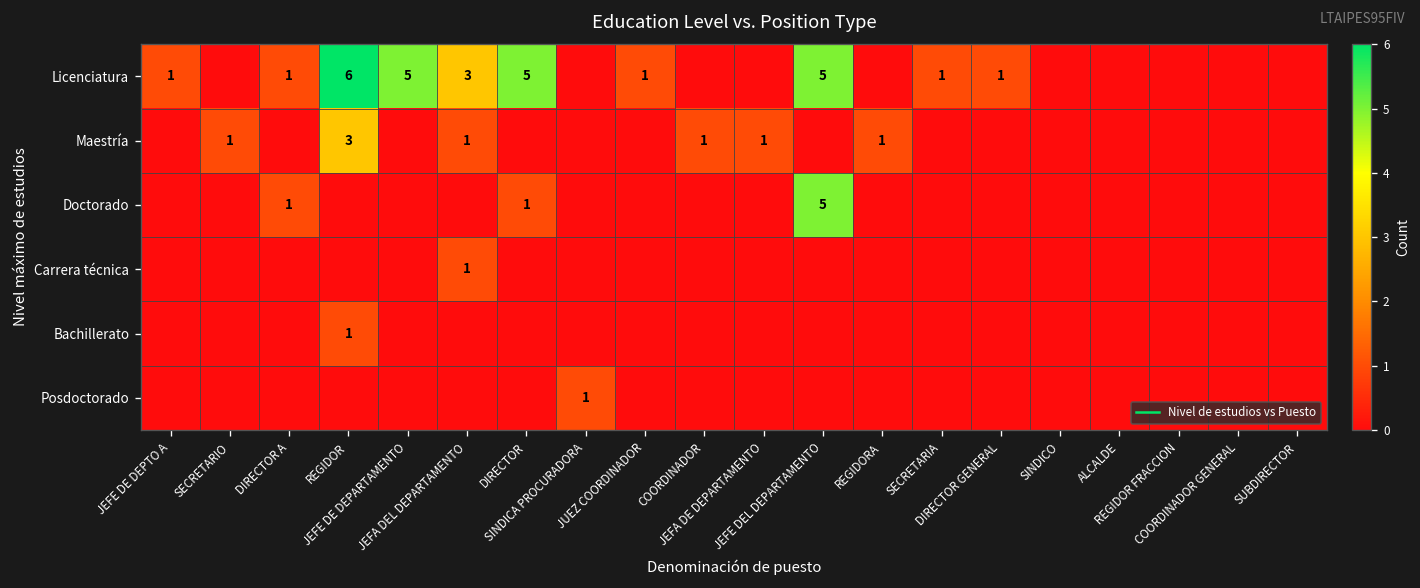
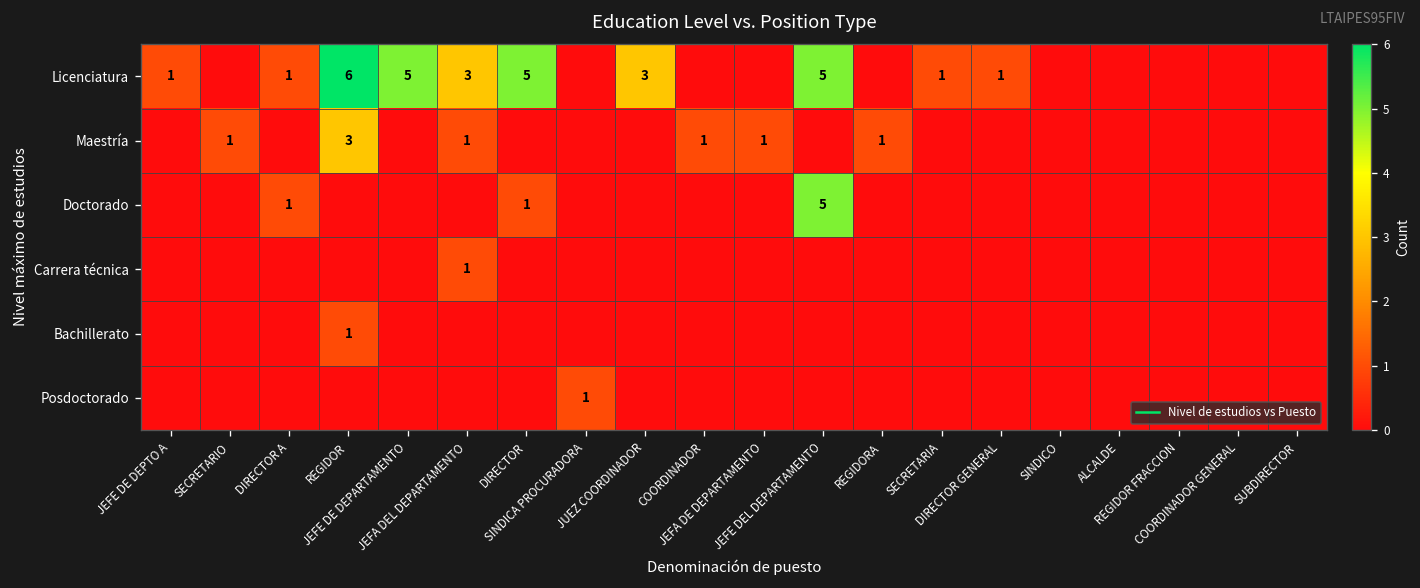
Licenciatura, JUEZ COORDINADOR: 1 -> 3
